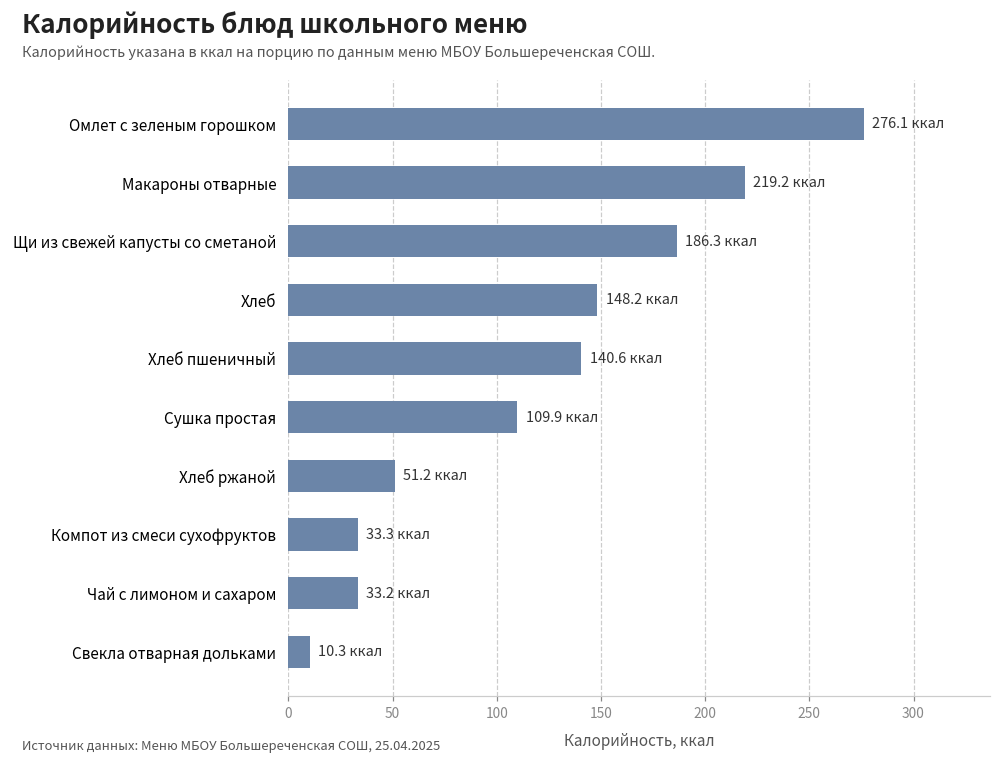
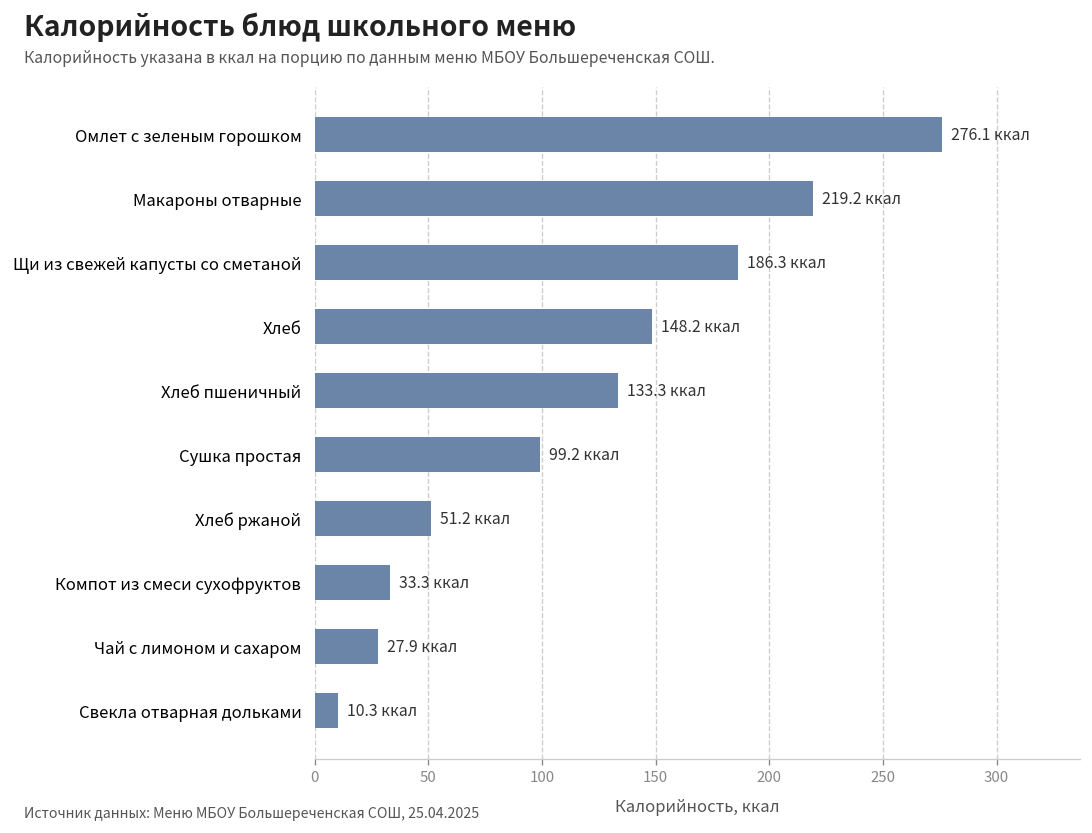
Хлеб пшеничный: 140.6 -> 133.3
Сушка простая: 109.9 -> 99.2
Чай с лимоном и сахаром: 33.2 -> 27.9
